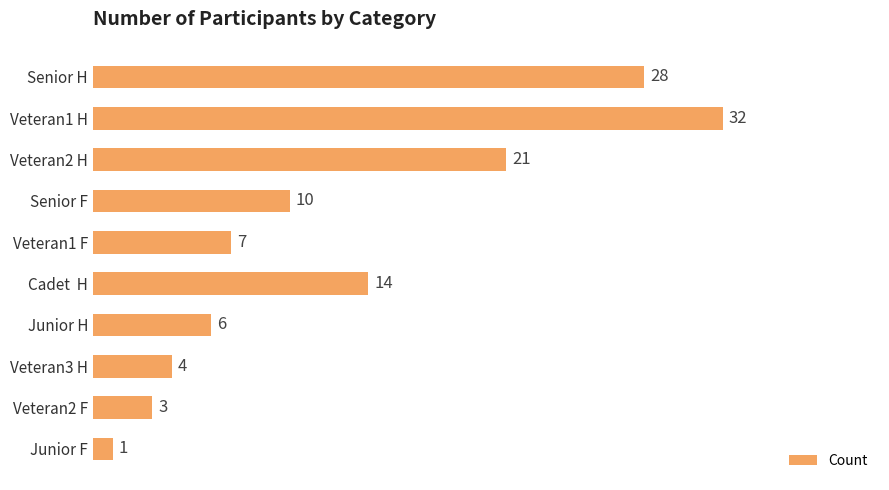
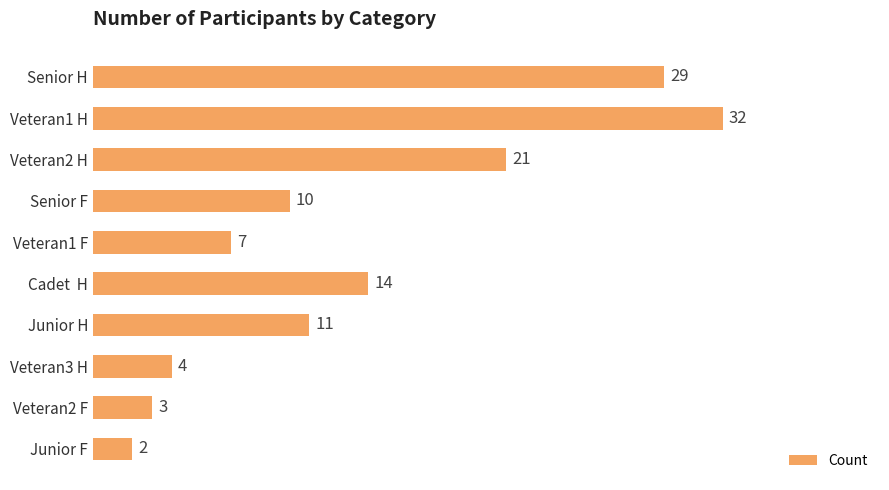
Senior H: 28 -> 29
Junior H: 6 -> 11
Junior F: 1 -> 2
